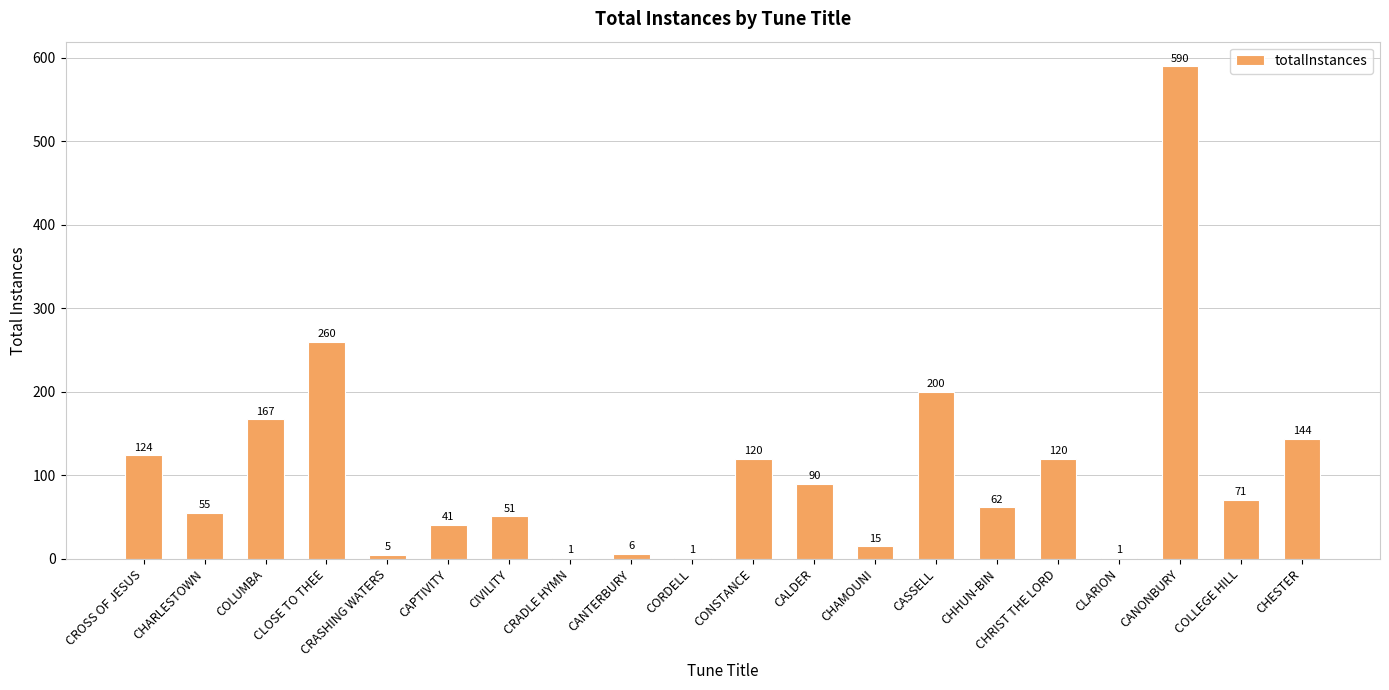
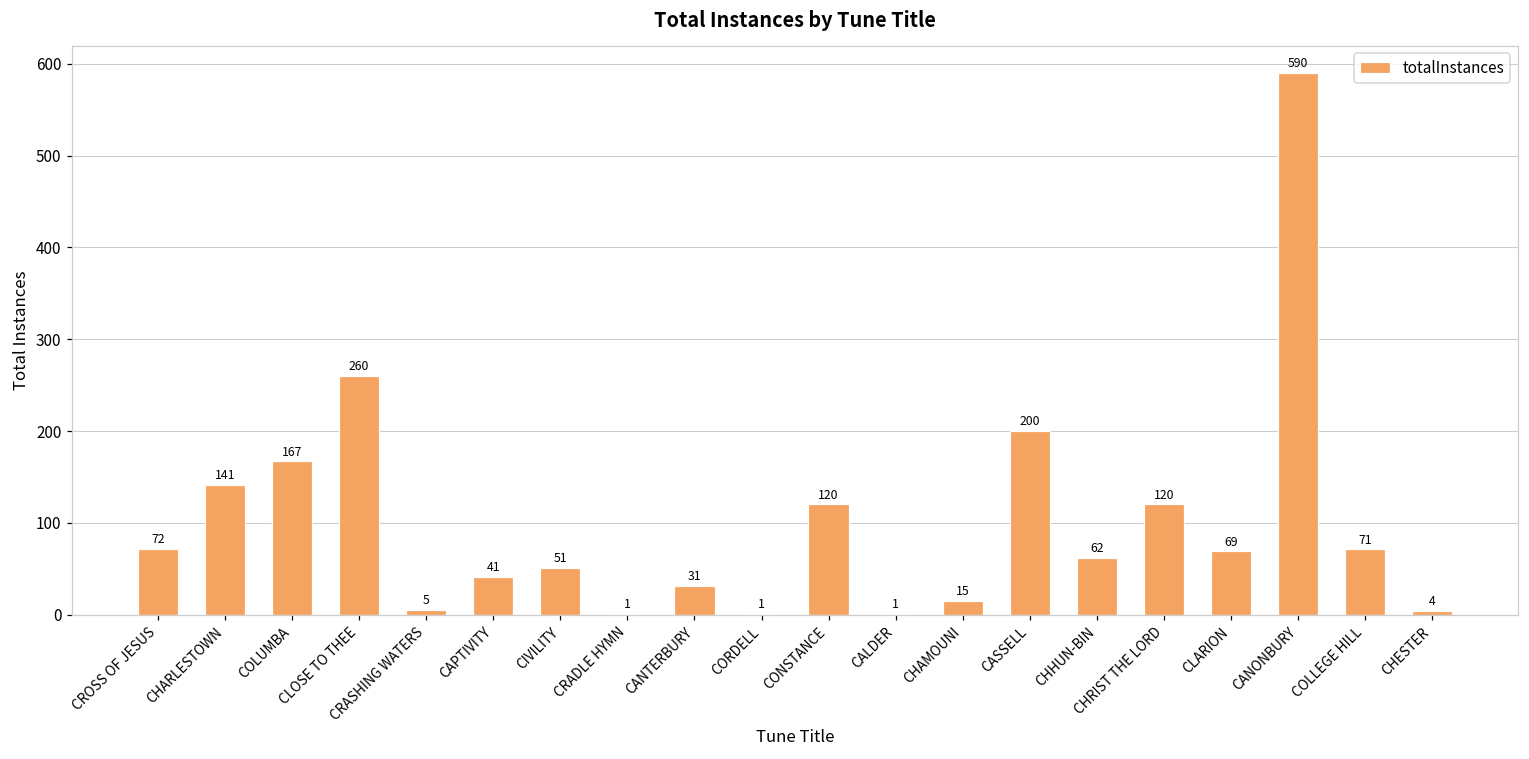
CROSS OF JESUS: 124 -> 72
CHARLESTOWN: 55 -> 141
CANTERBURY: 6 -> 31
CALDER: 90 -> 1
CLARION: 1 -> 69
CHESTER: 144 -> 4
